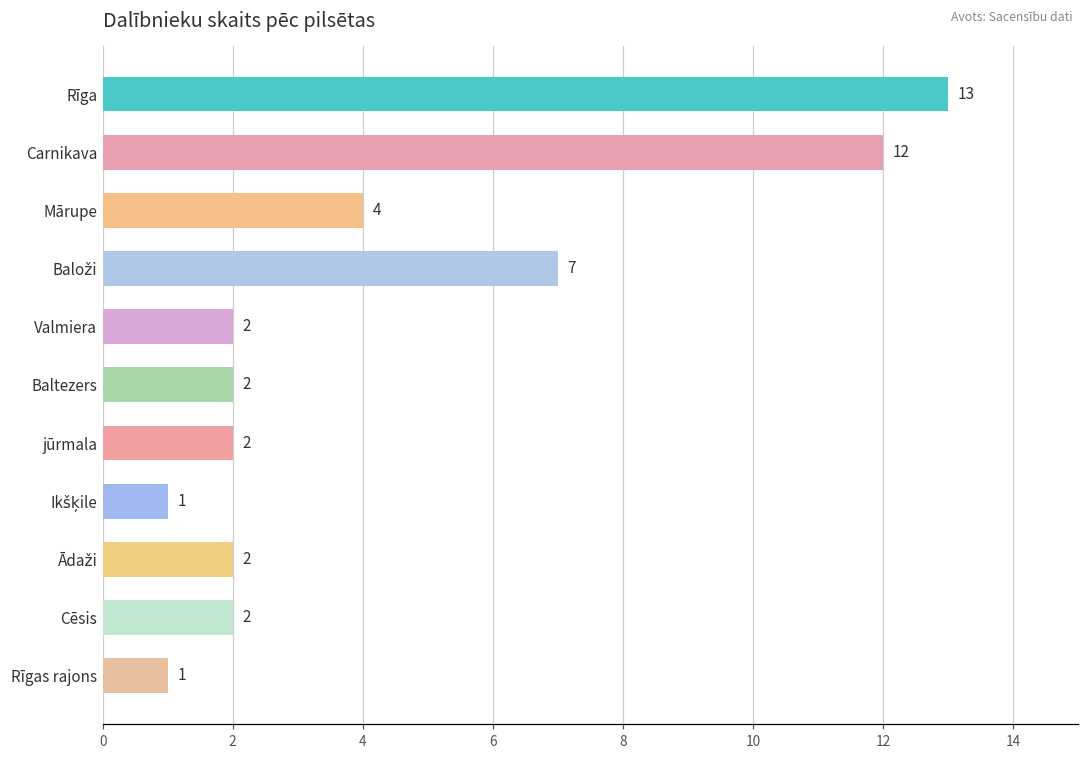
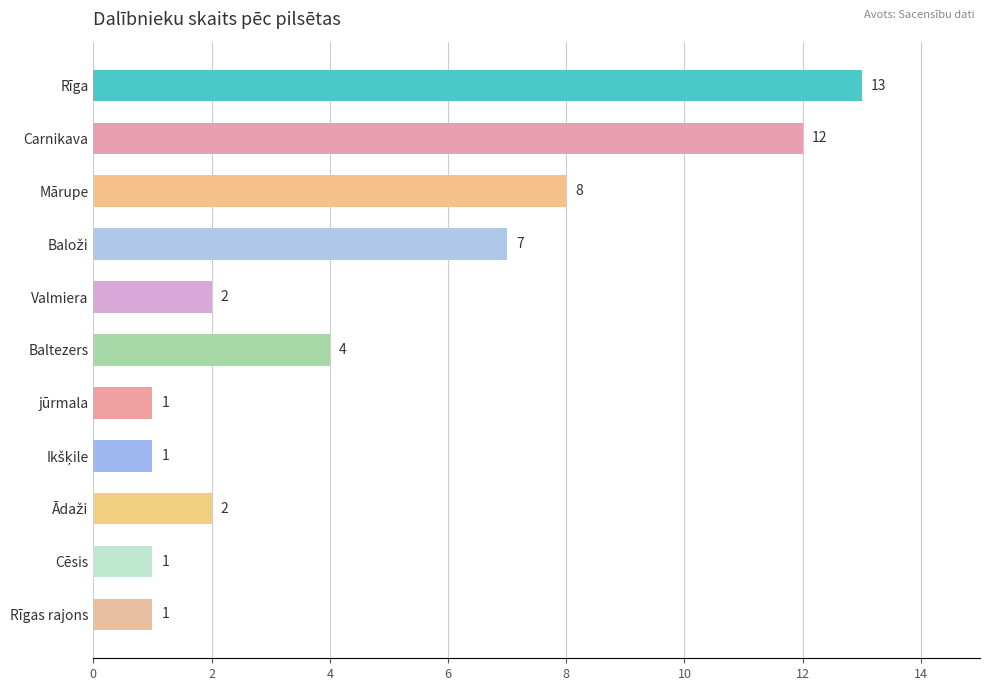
Mārupe: 4 -> 8
Baltezers: 2 -> 4
jūrmala: 2 -> 1
Cēsis: 2 -> 1
